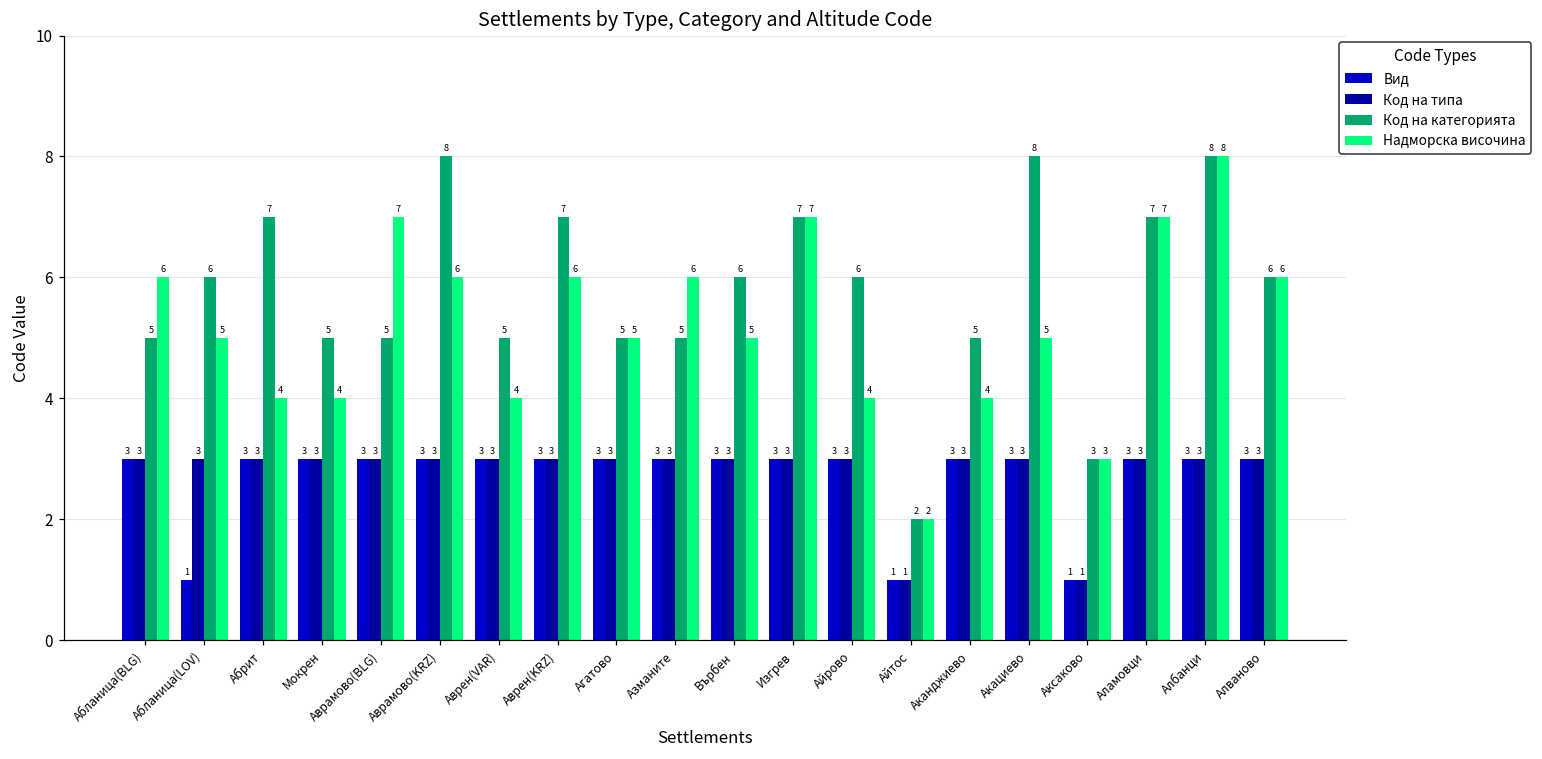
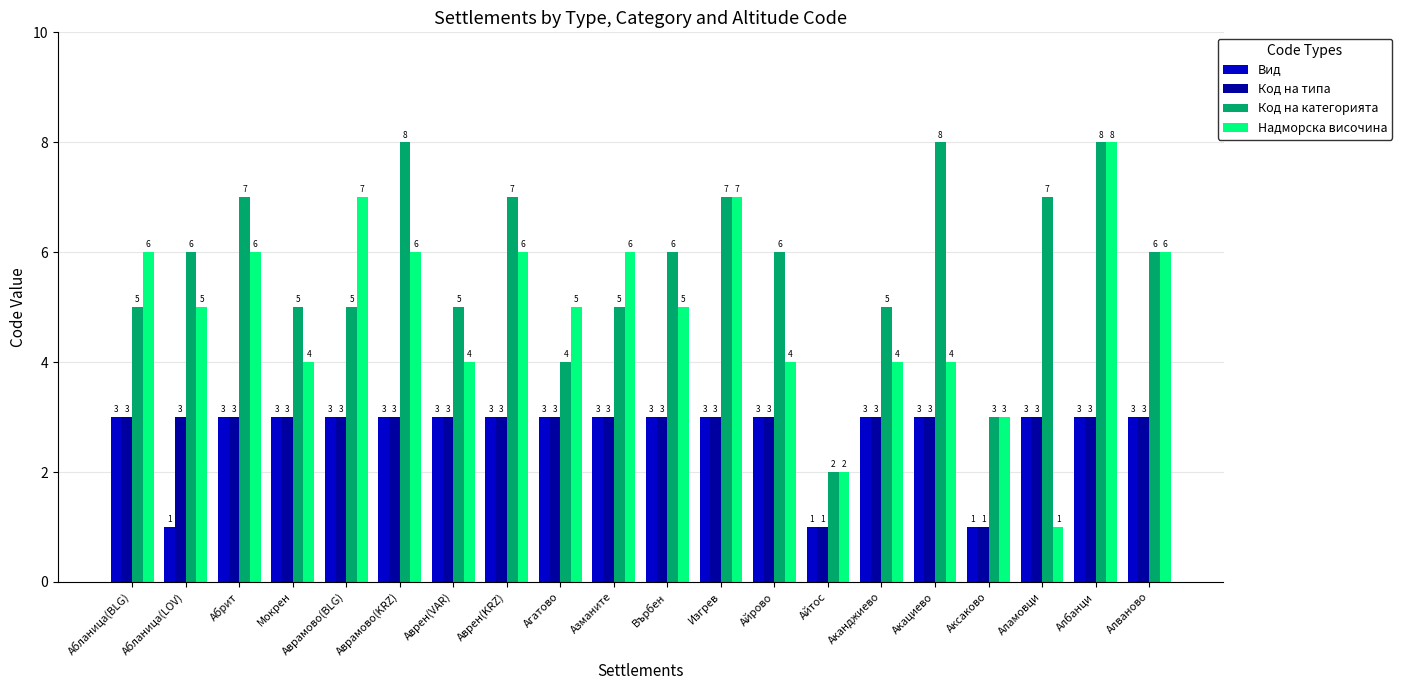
Надморска височина, Абрит: 4 -> 6
Код на категорията, Агатово: 5 -> 4
Надморска височина, Акациево: 5 -> 4
Надморска височина, Аламовци: 7 -> 1
